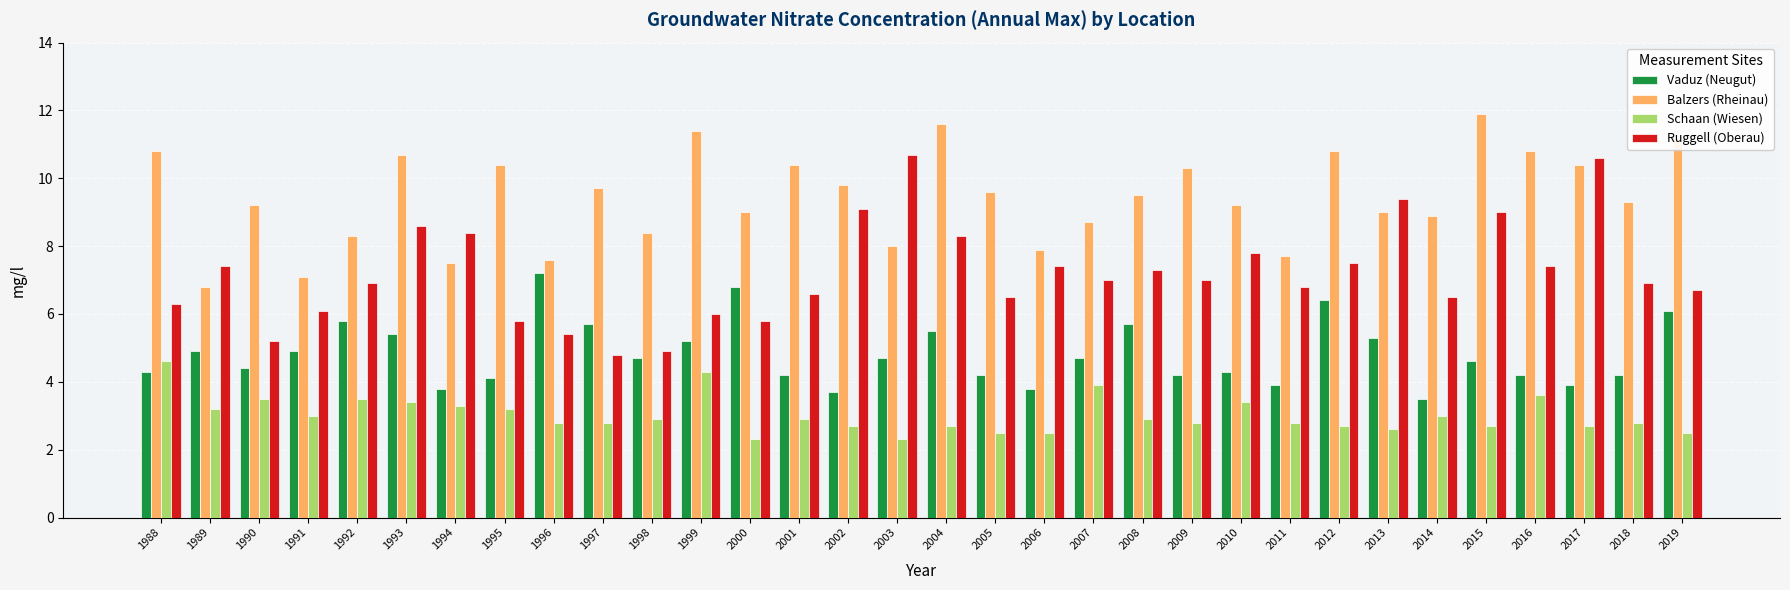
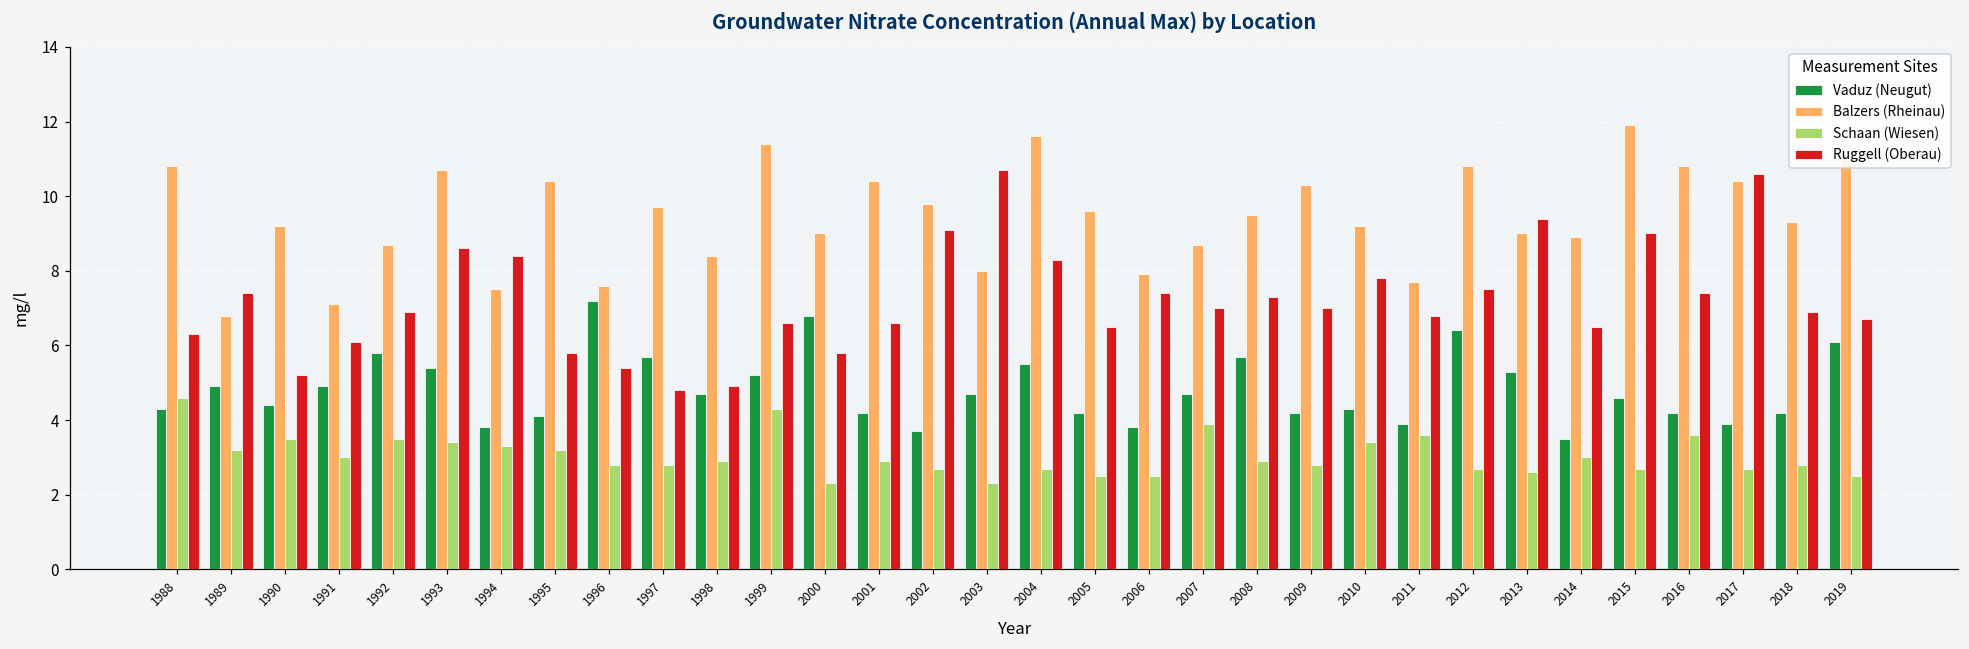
Balzers (Rheinau), 1992: 8.3 -> 8.7
Ruggell (Oberau), 1999: 6.0 -> 6.6
Schaan (Wiesen), 2011: 2.8 -> 3.6
